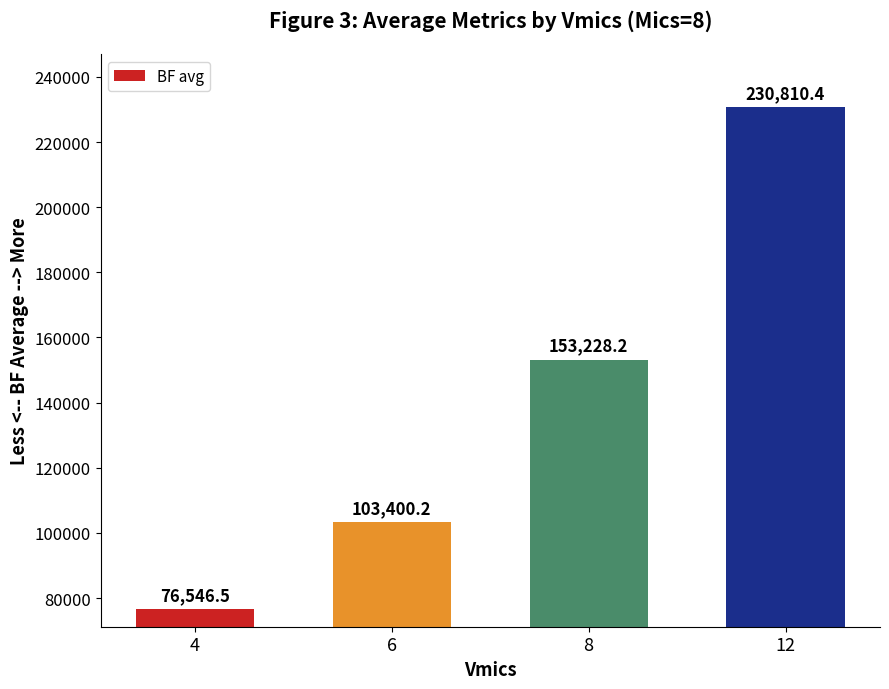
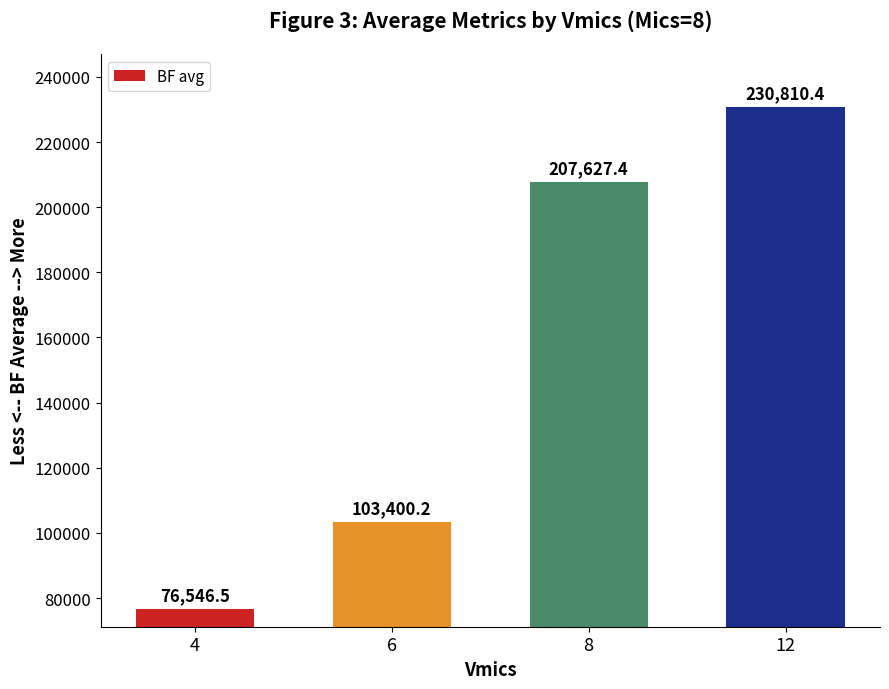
8: 153,228.2 -> 207,627.4
